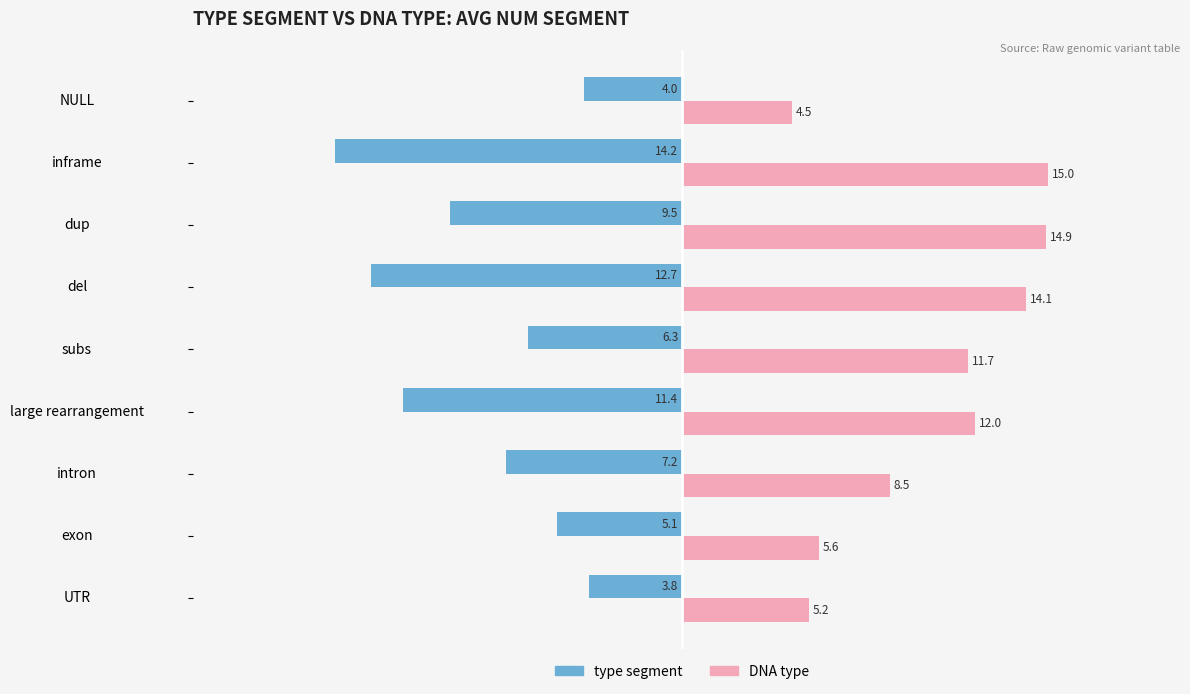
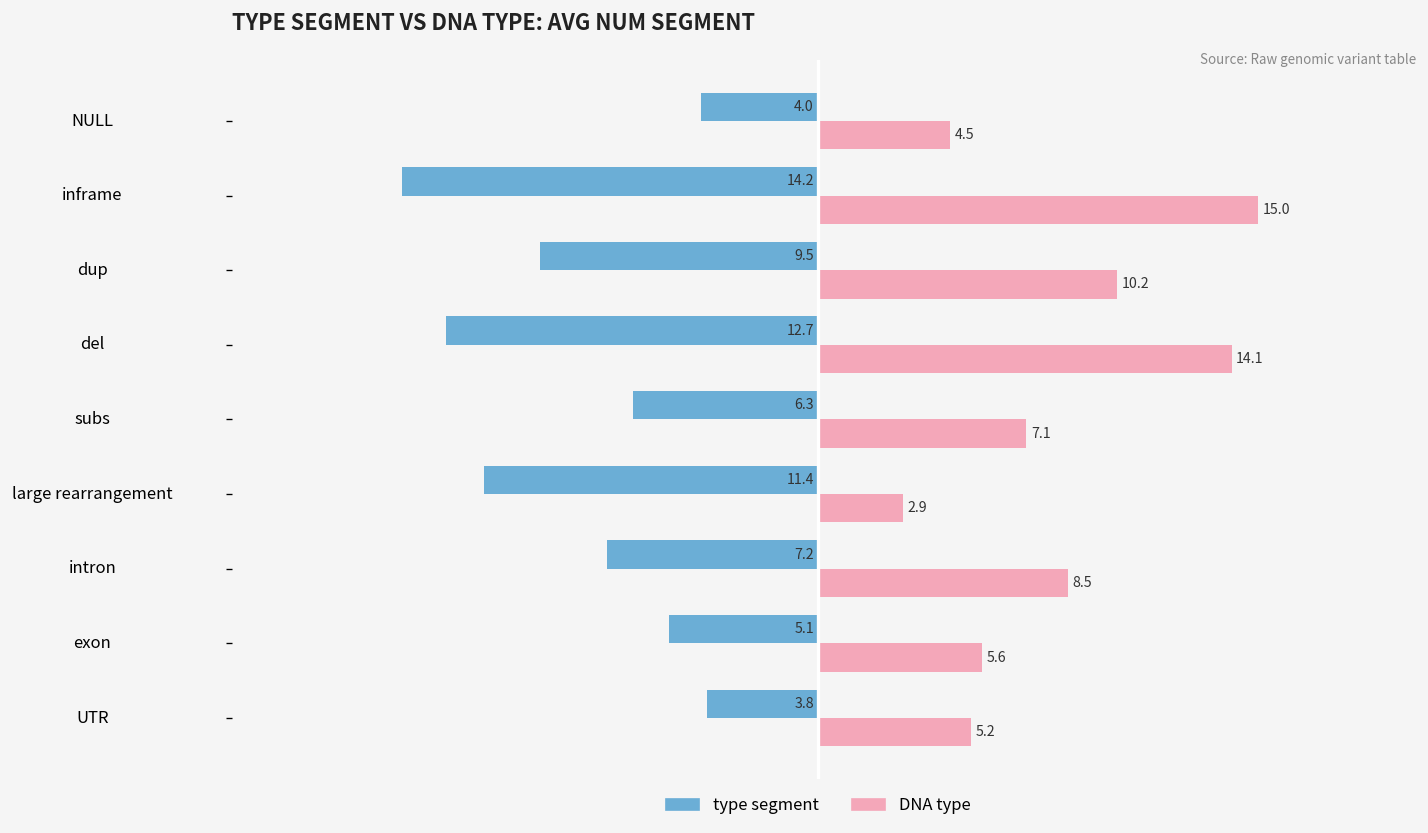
DNA type, dup: 14.9 -> 10.2
DNA type, subs: 11.7 -> 7.1
DNA type, large rearrangement: 12.0 -> 2.9
